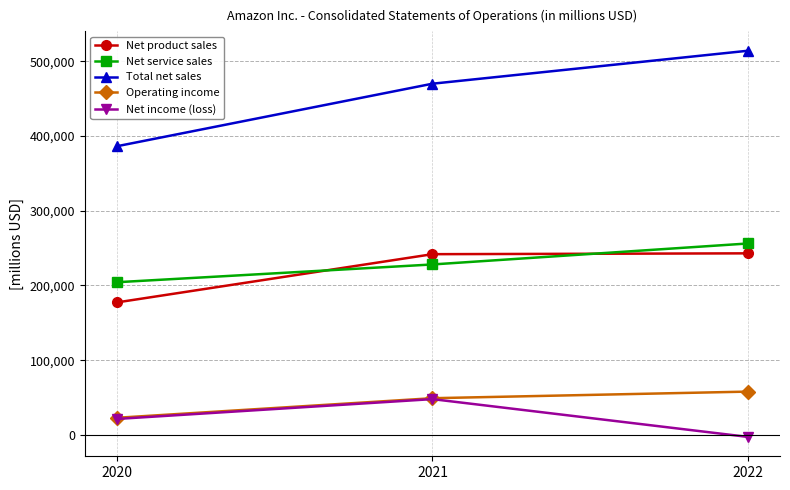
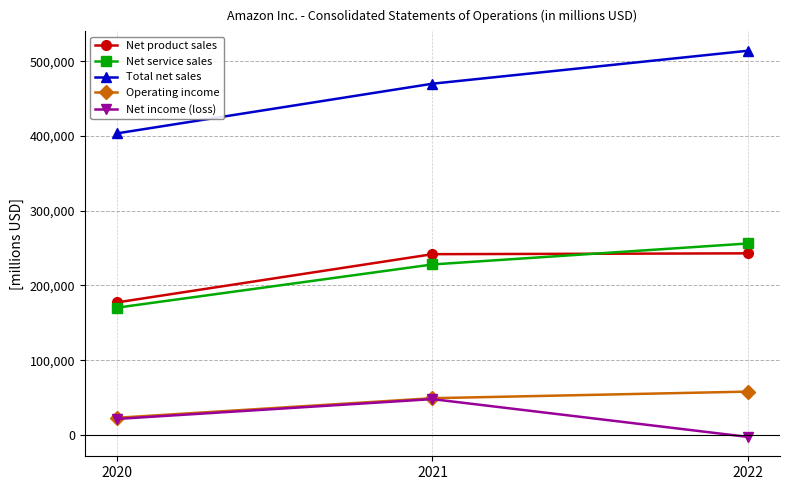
Net service sales, 2020: 200,000 -> 170,000
Total net sales, 2020: 390,000 -> 400,000
